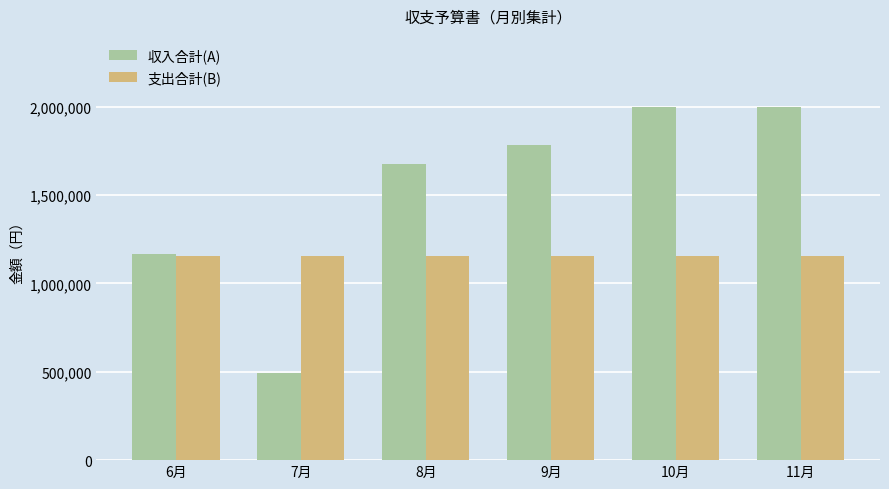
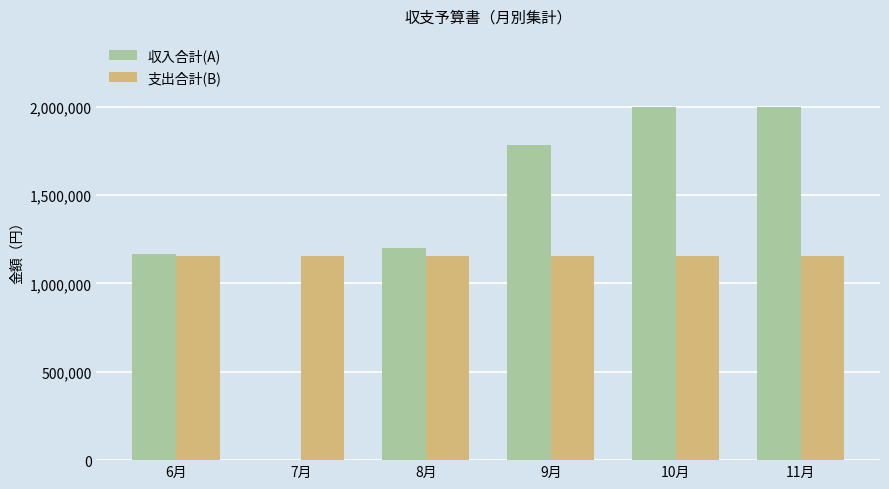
収入合計(A), 7月: 490,000 -> 0
収入合計(A), 8月: 1,670,000 -> 1,200,000
